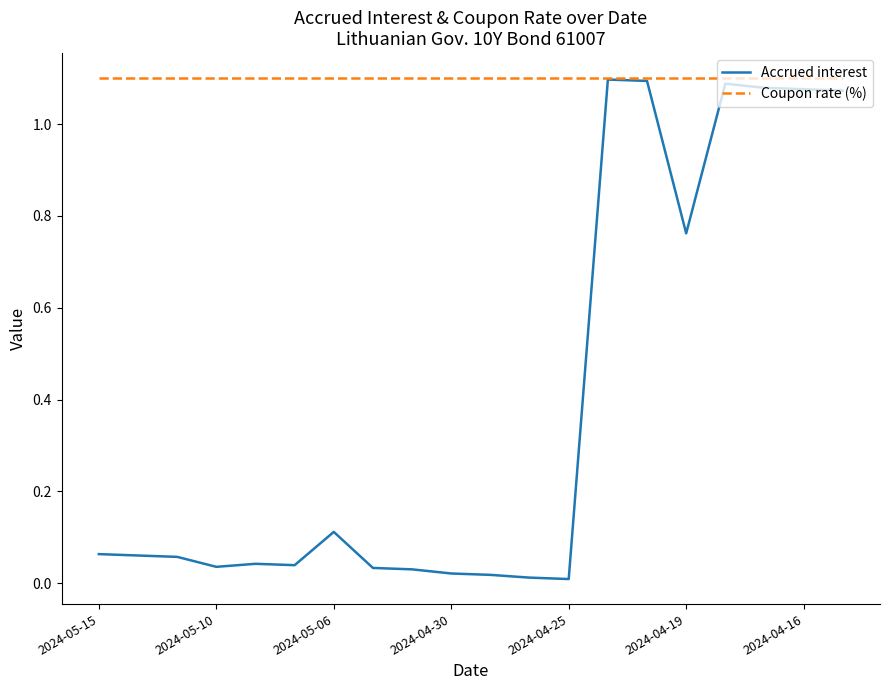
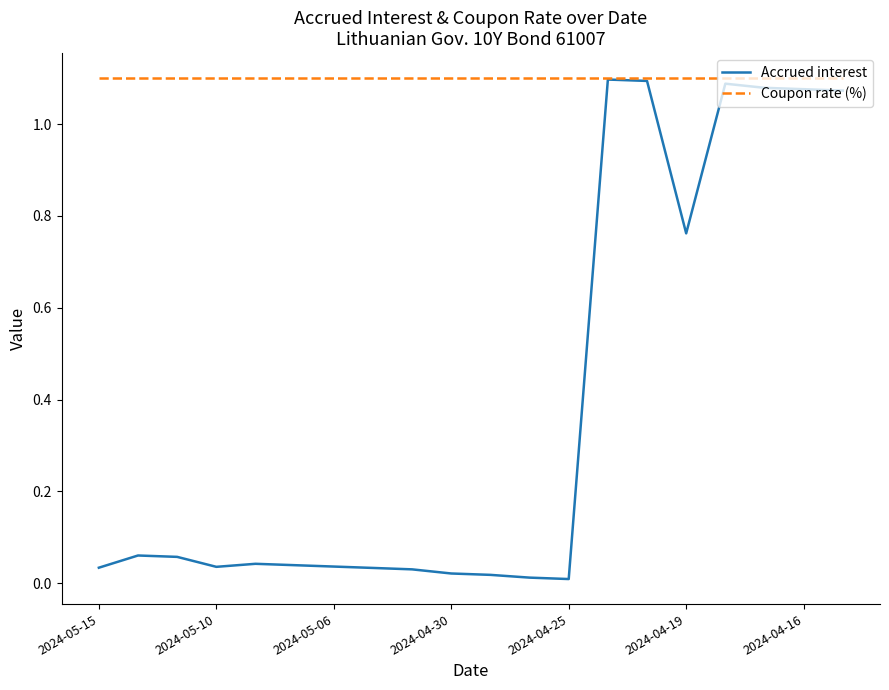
Accrued interest, 2024-05-15: 0.06 -> 0.03
Accrued interest, 2024-05-06: 0.11 -> 0.04
